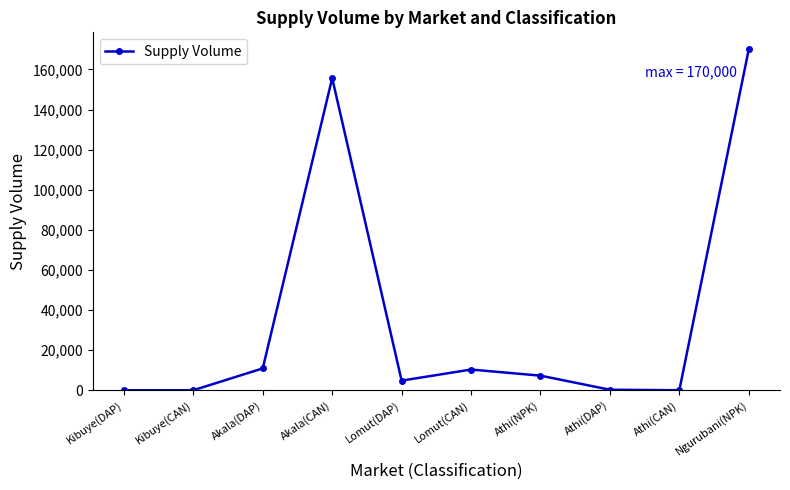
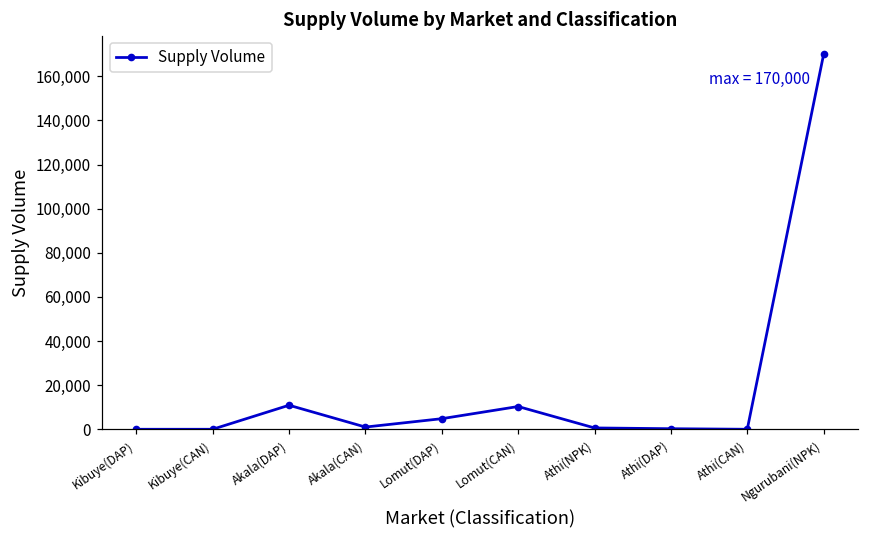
Akala(CAN): 156,000 -> 1,000
Athi(NPK): 7,000 -> 1,000
